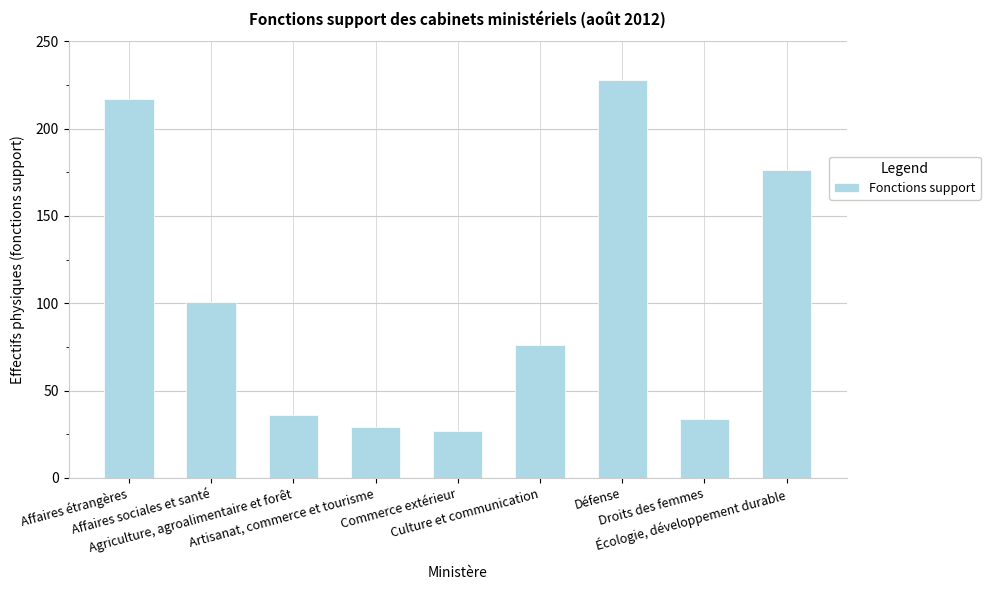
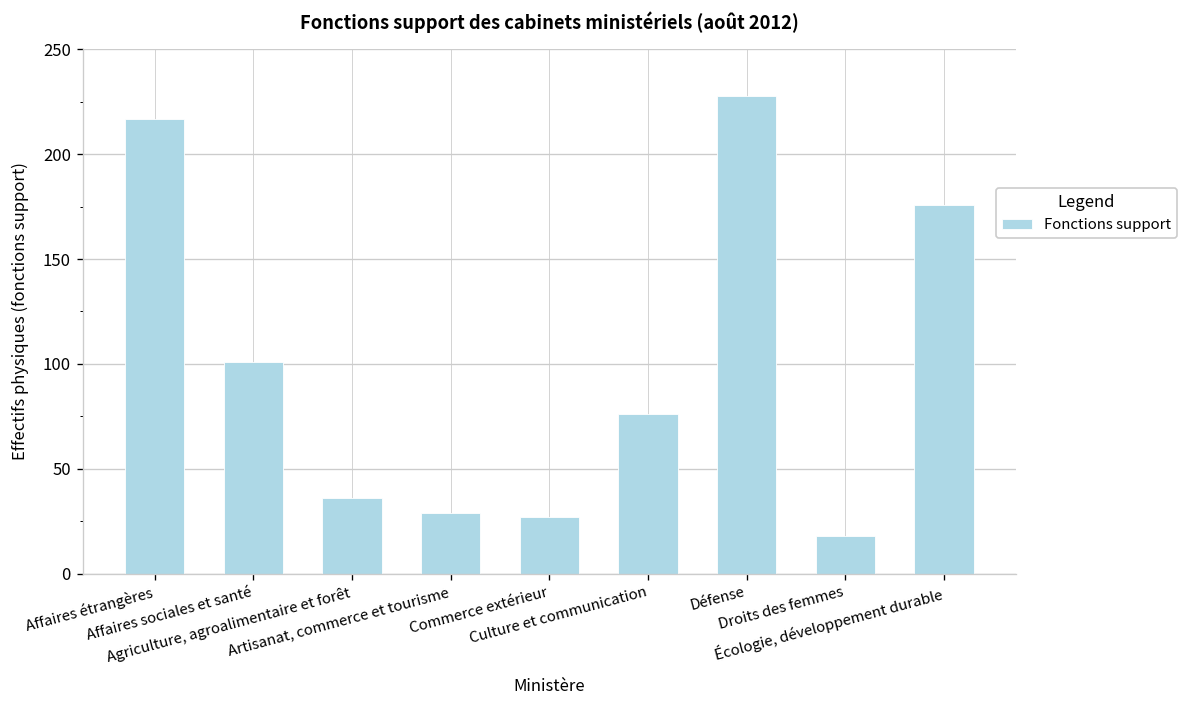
Droits des femmes: 34 -> 18
